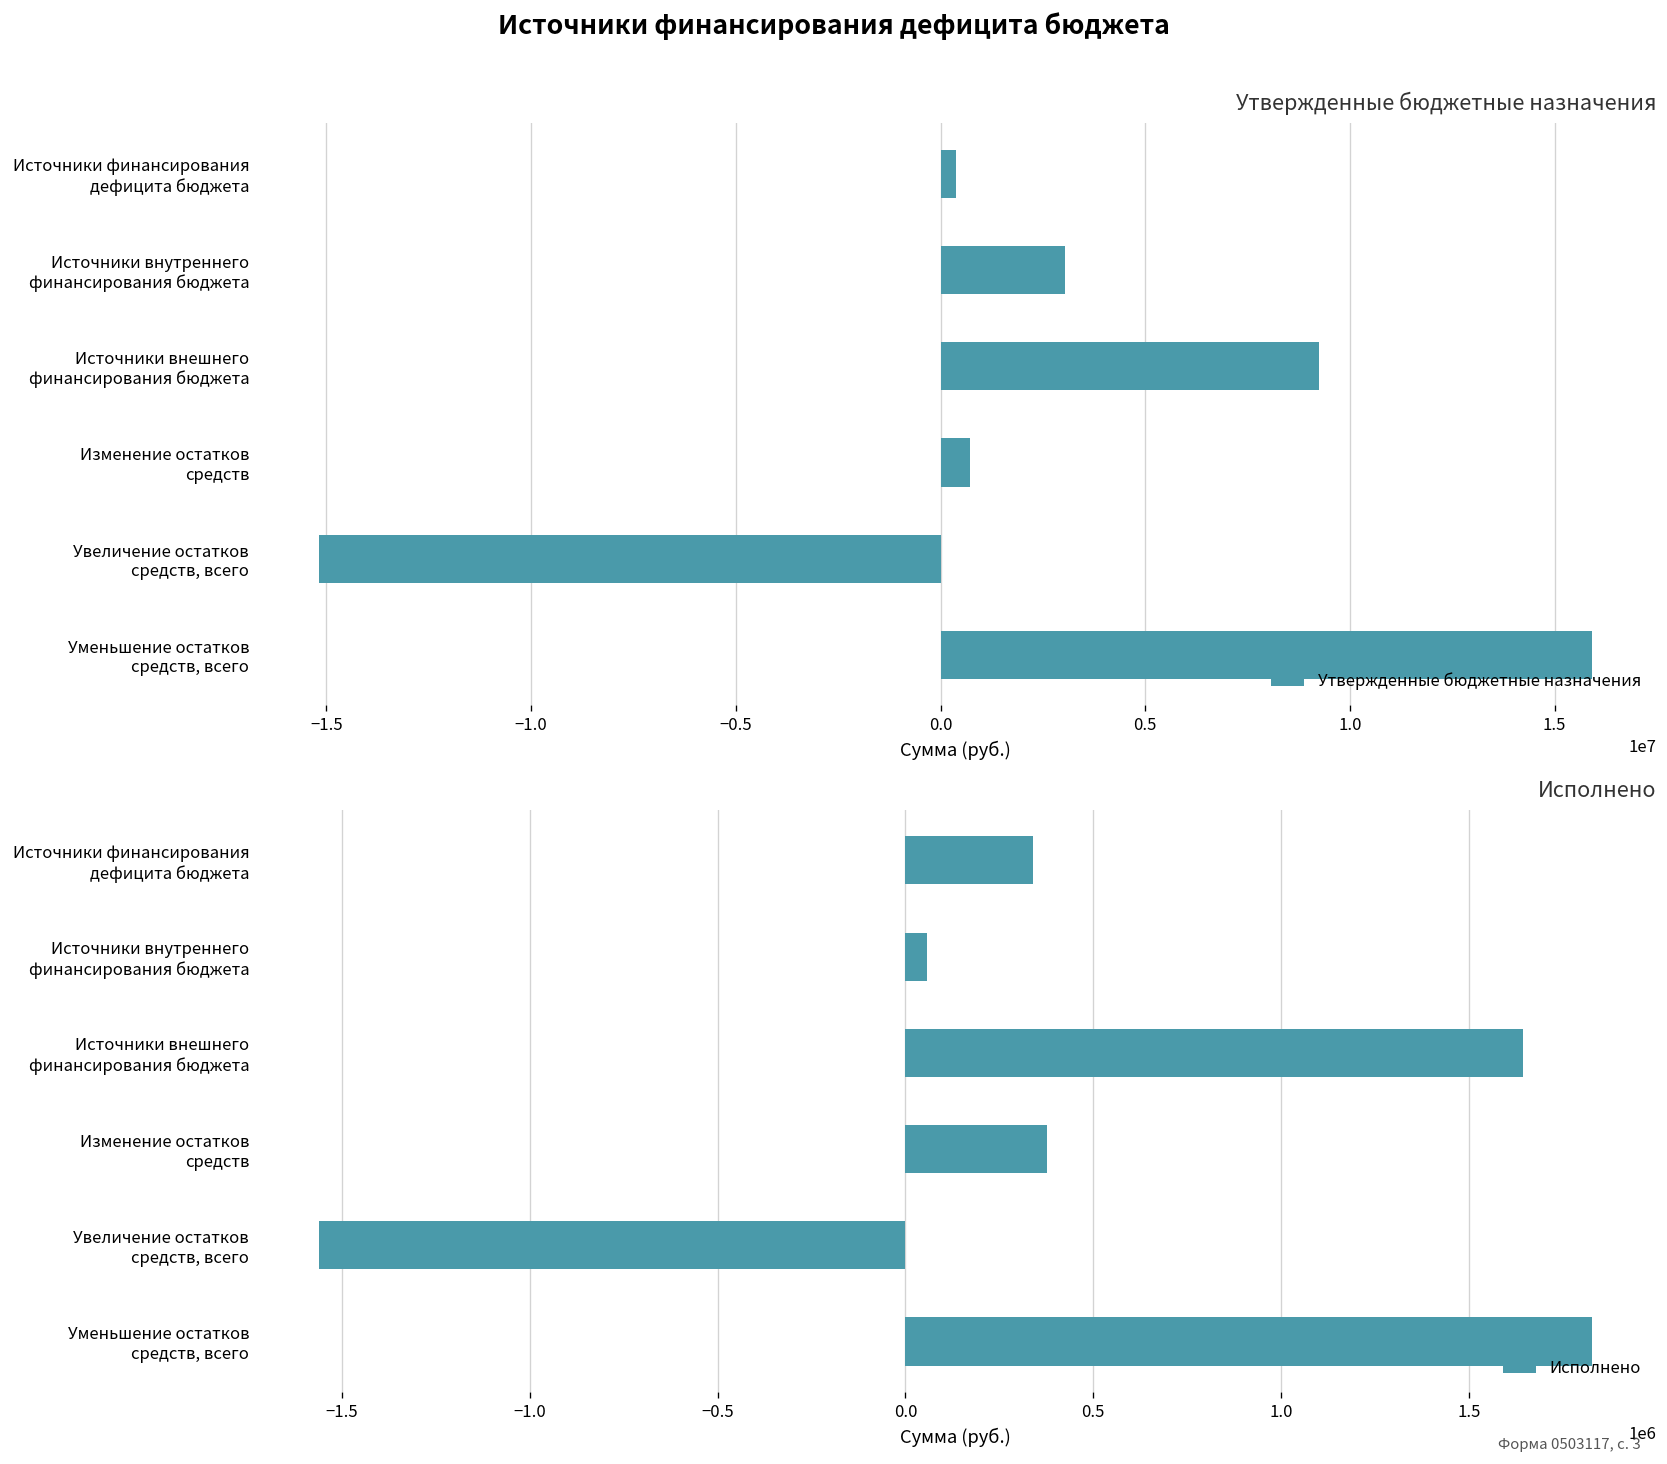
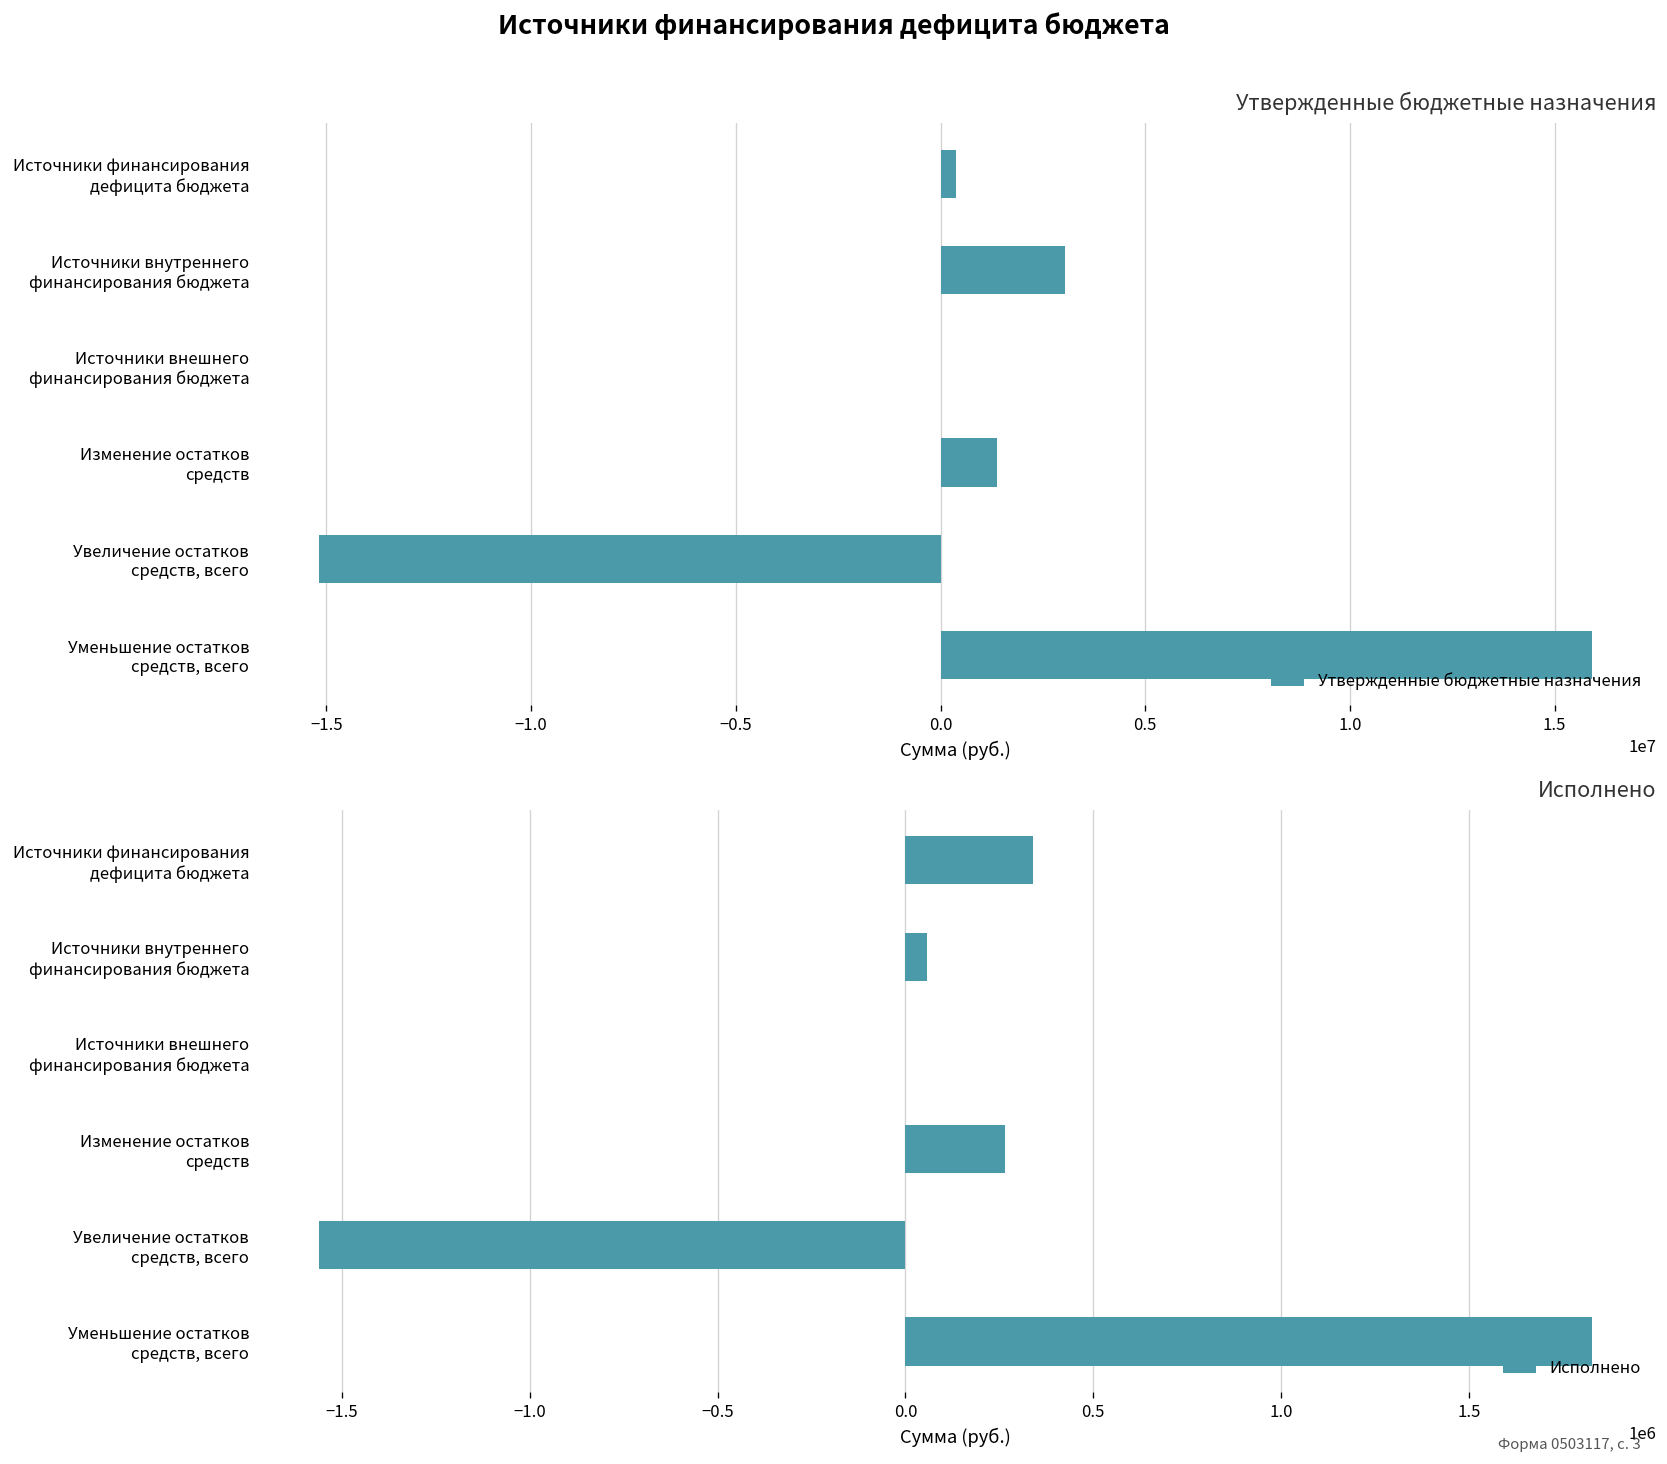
Утвержденные бюджетные назначения, Источники внешнего финансирования бюджета: 9200000 -> 0
Утвержденные бюджетные назначения, Изменение остатков средств: 700000 -> 1400000
Исполнено, Источники внешнего финансирования бюджета: 1640000 -> 0
Исполнено, Изменение остатков средств: 380000 -> 270000
